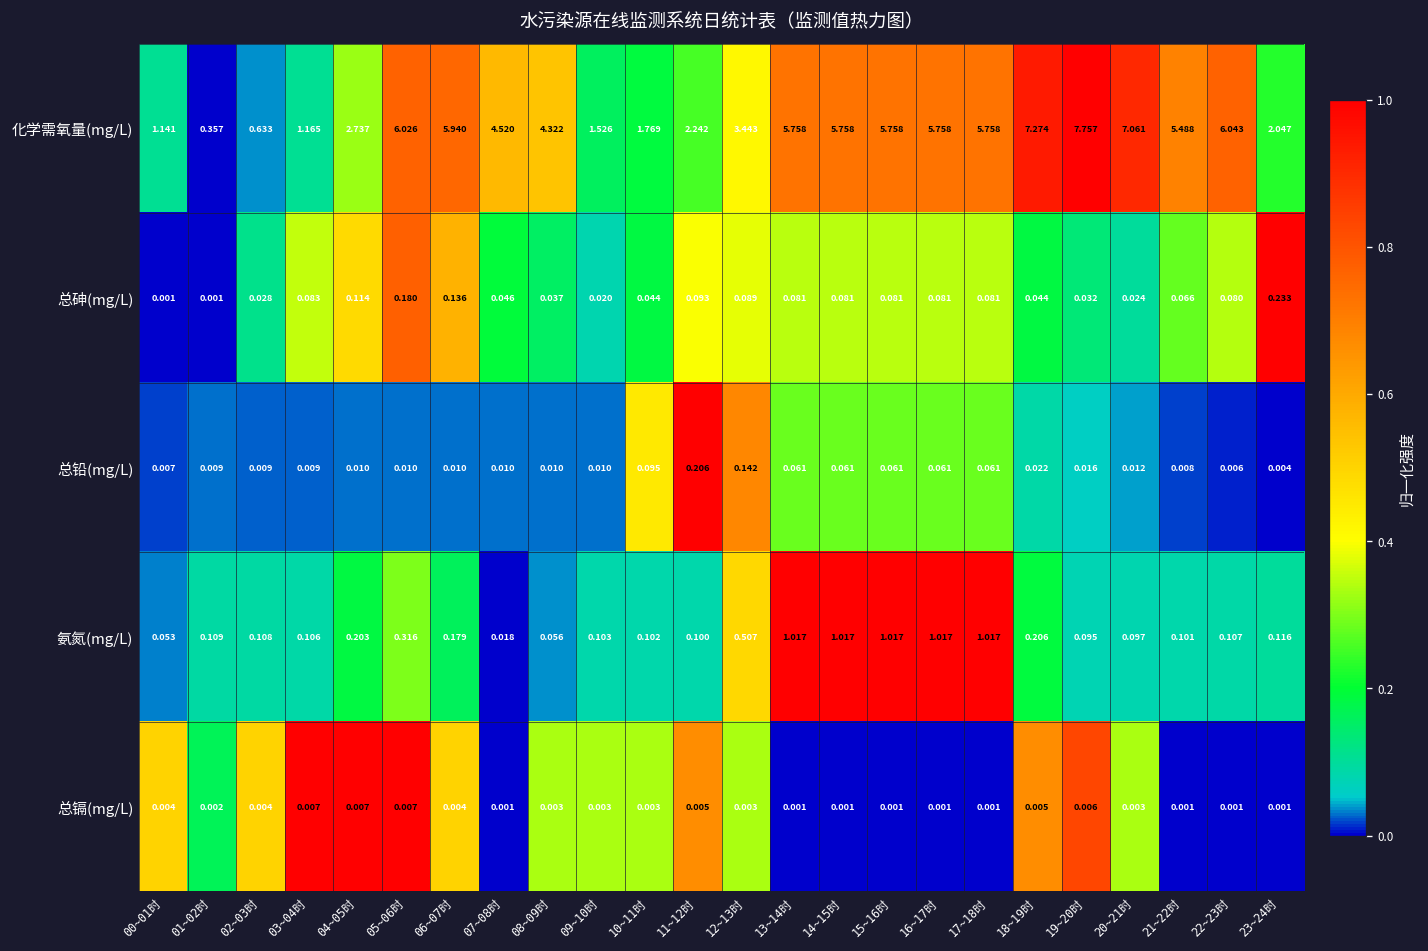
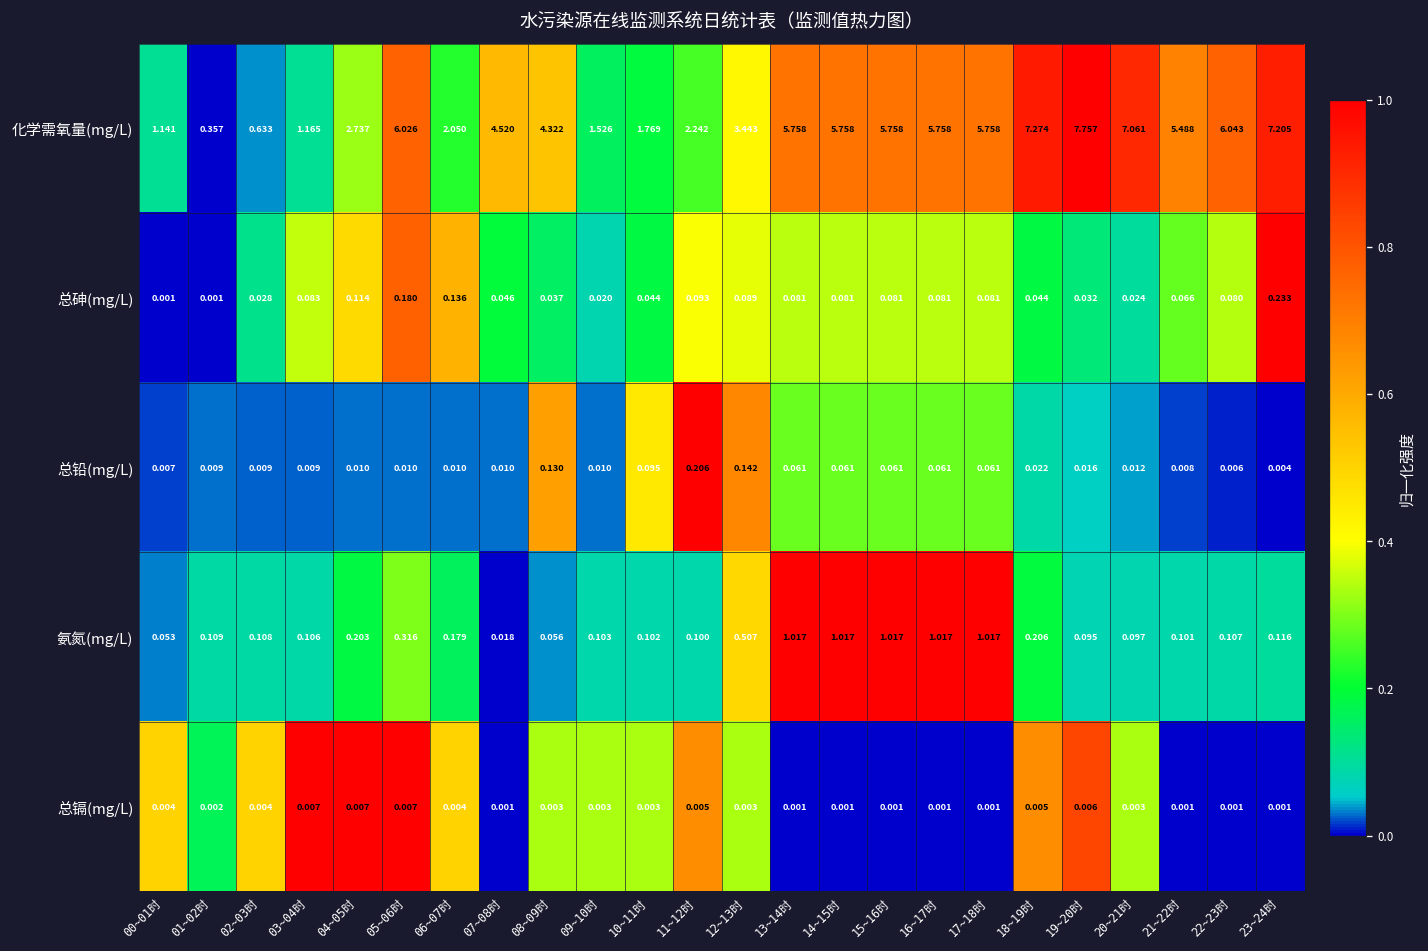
化学需氧量(mg/L), 06~07时: 5.940 -> 2.050
化学需氧量(mg/L), 23~24时: 2.047 -> 7.205
总铅(mg/L), 08~09时: 0.010 -> 0.130
